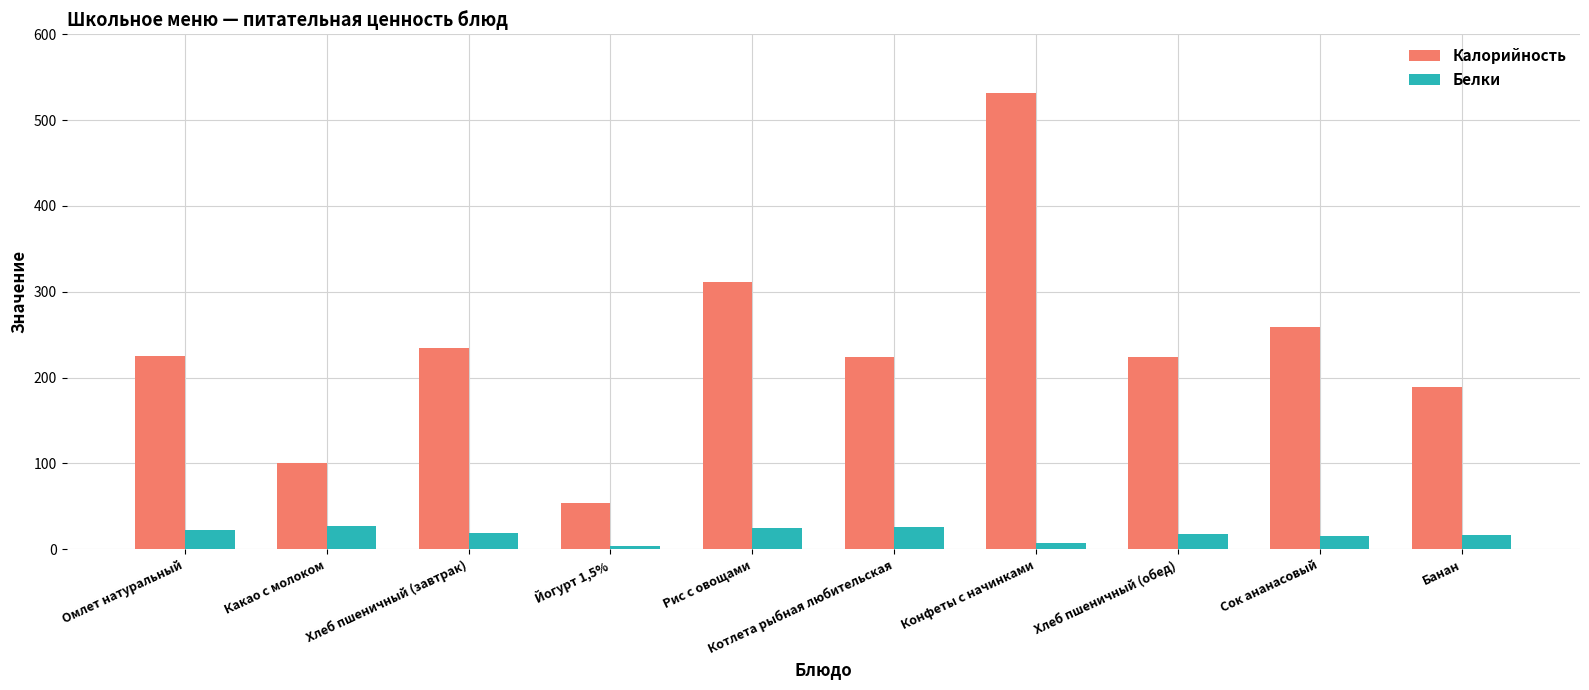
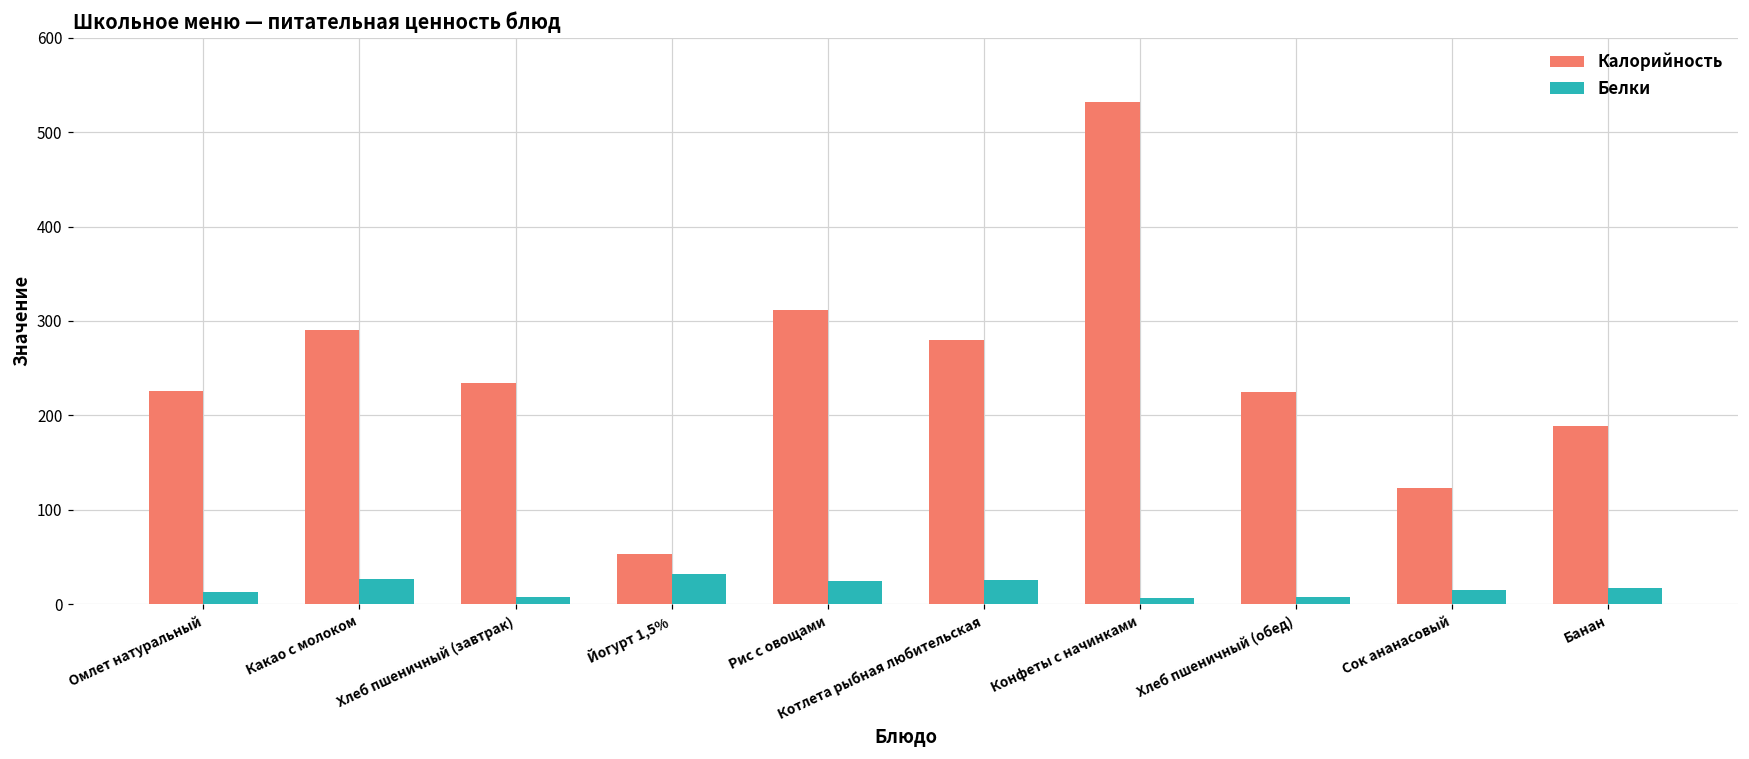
Белки, Омлет натуральный: 20 -> 10
Калорийность, Какао с молоком: 100 -> 290
Белки, Хлеб пшеничный (завтрак): 20 -> 10
Белки, Йогурт 1,5%: 0 -> 30
Калорийность, Котлета рыбная любительская: 220 -> 280
Белки, Хлеб пшеничный (обед): 20 -> 10
Калорийность, Сок ананасовый: 260 -> 120
